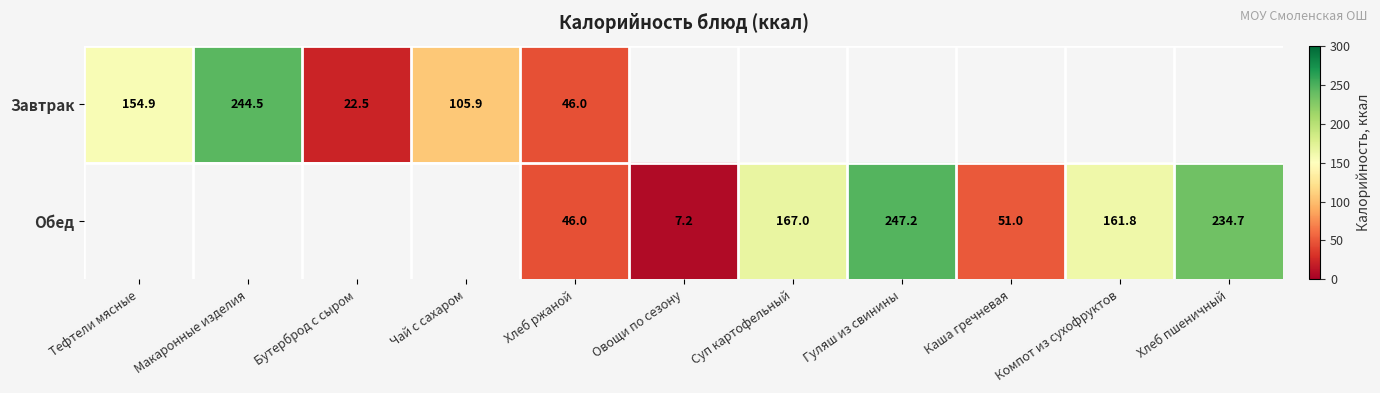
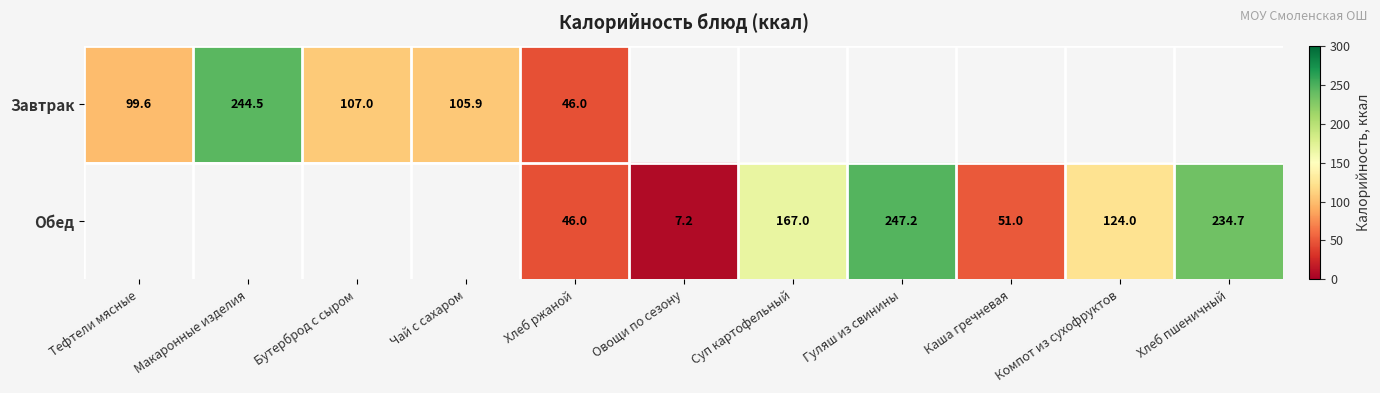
Завтрак, Тефтели мясные: 154.9 -> 99.6
Завтрак, Бутерброд с сыром: 22.5 -> 107.0
Обед, Компот из сухофруктов: 161.8 -> 124.0
